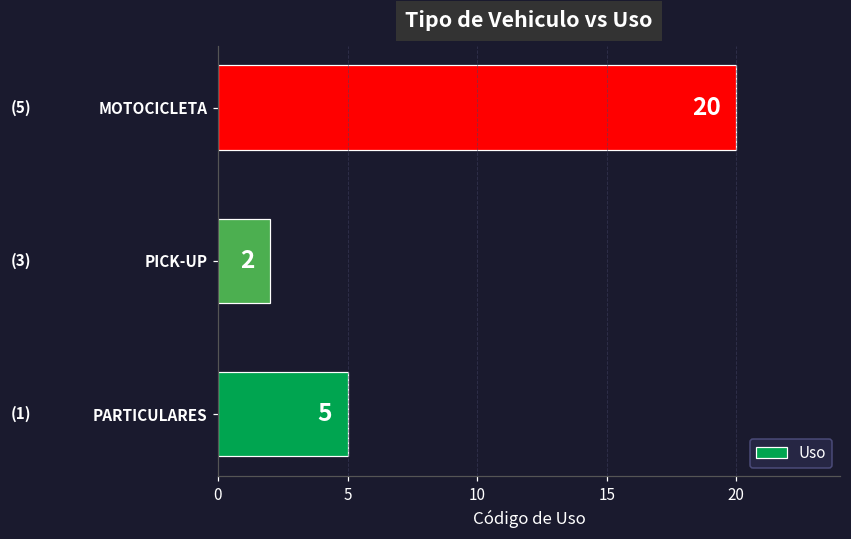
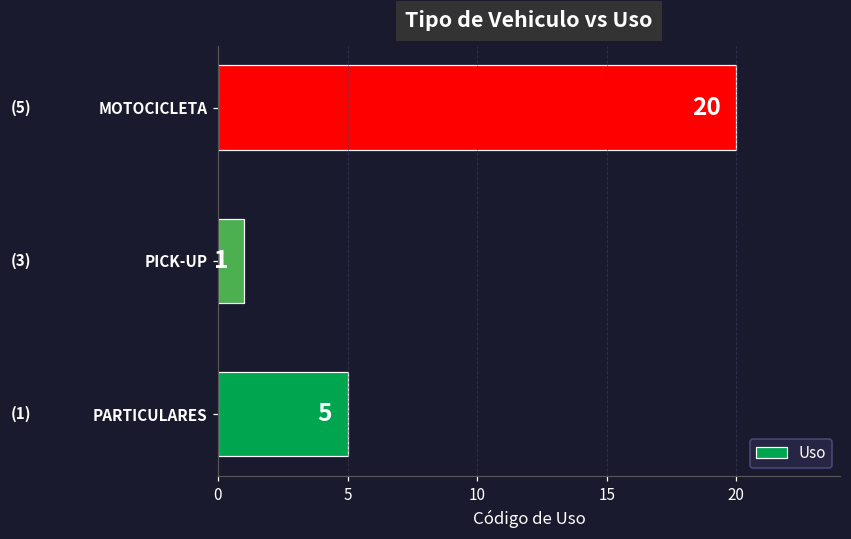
PICK-UP: 2 -> 1
